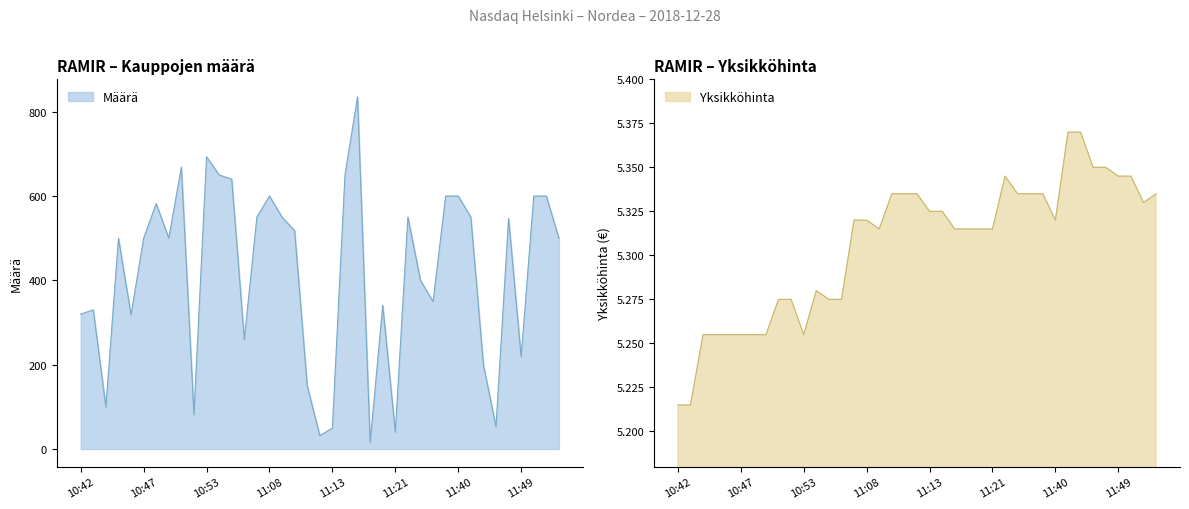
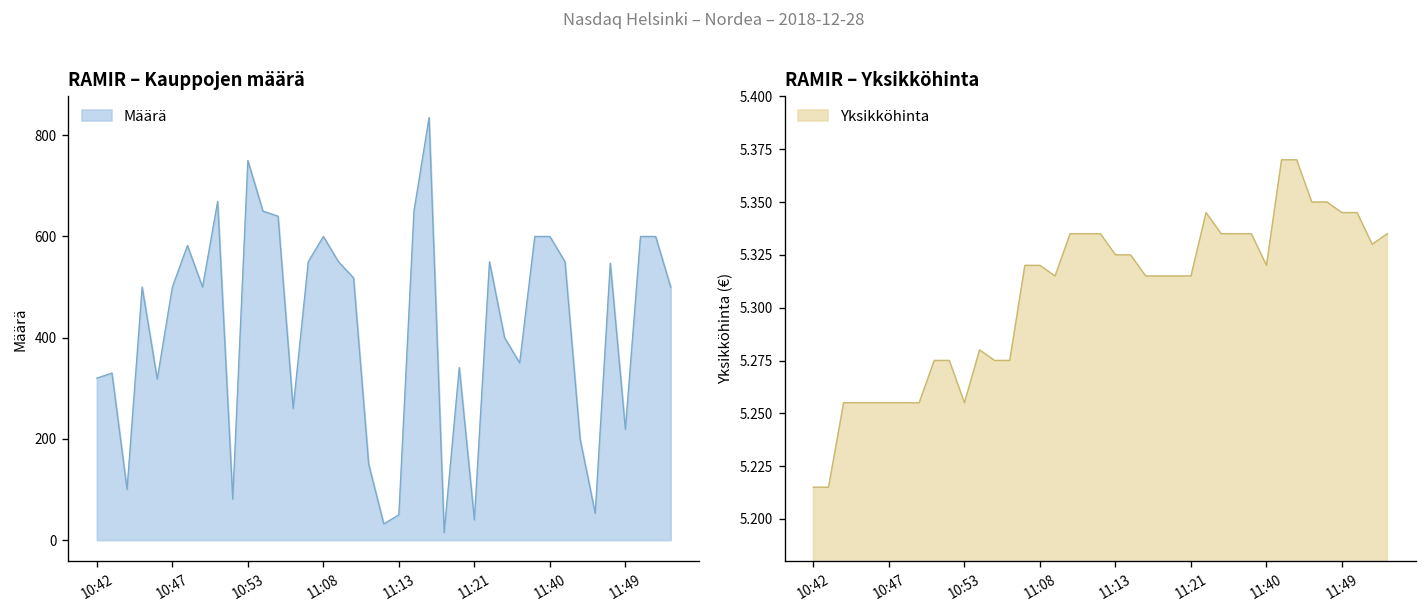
RAMIR – Kauppojen määrä, 10:53: 690 -> 750
